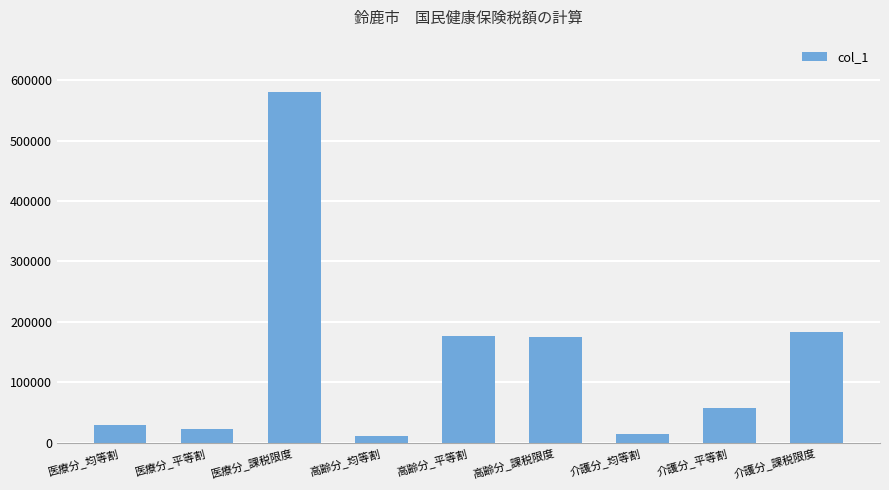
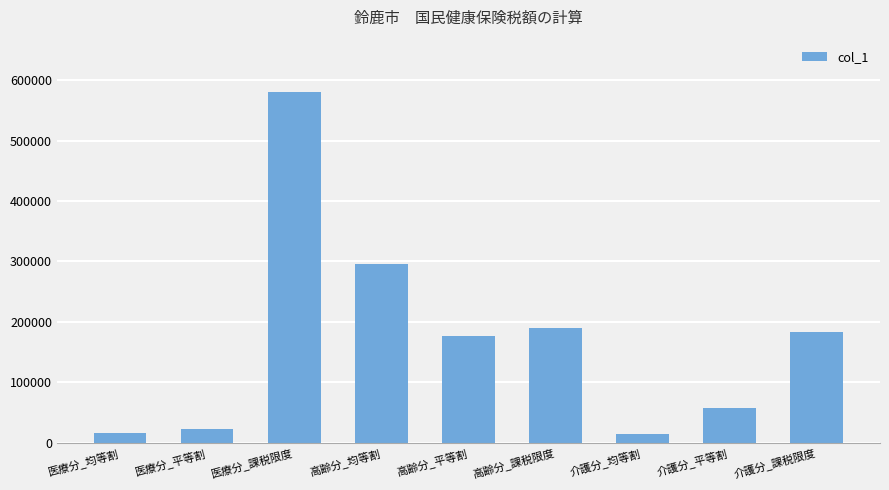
医療分_均等割: 30000 -> 20000
高齢分_均等割: 10000 -> 300000
高齢分_課税限度: 170000 -> 190000
